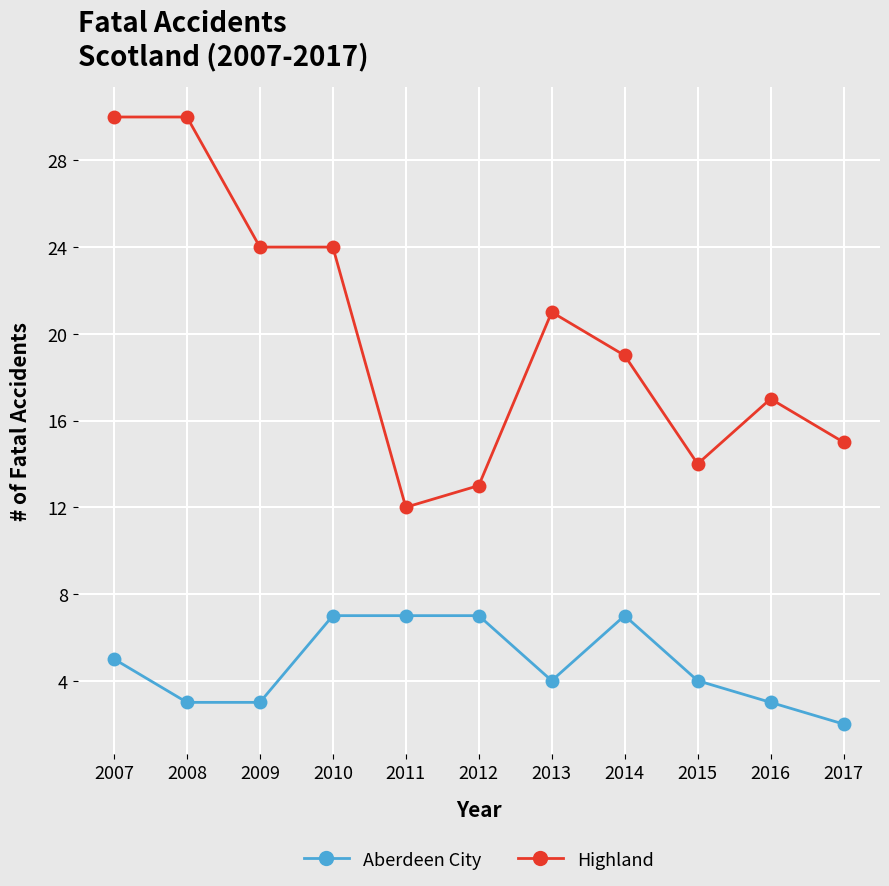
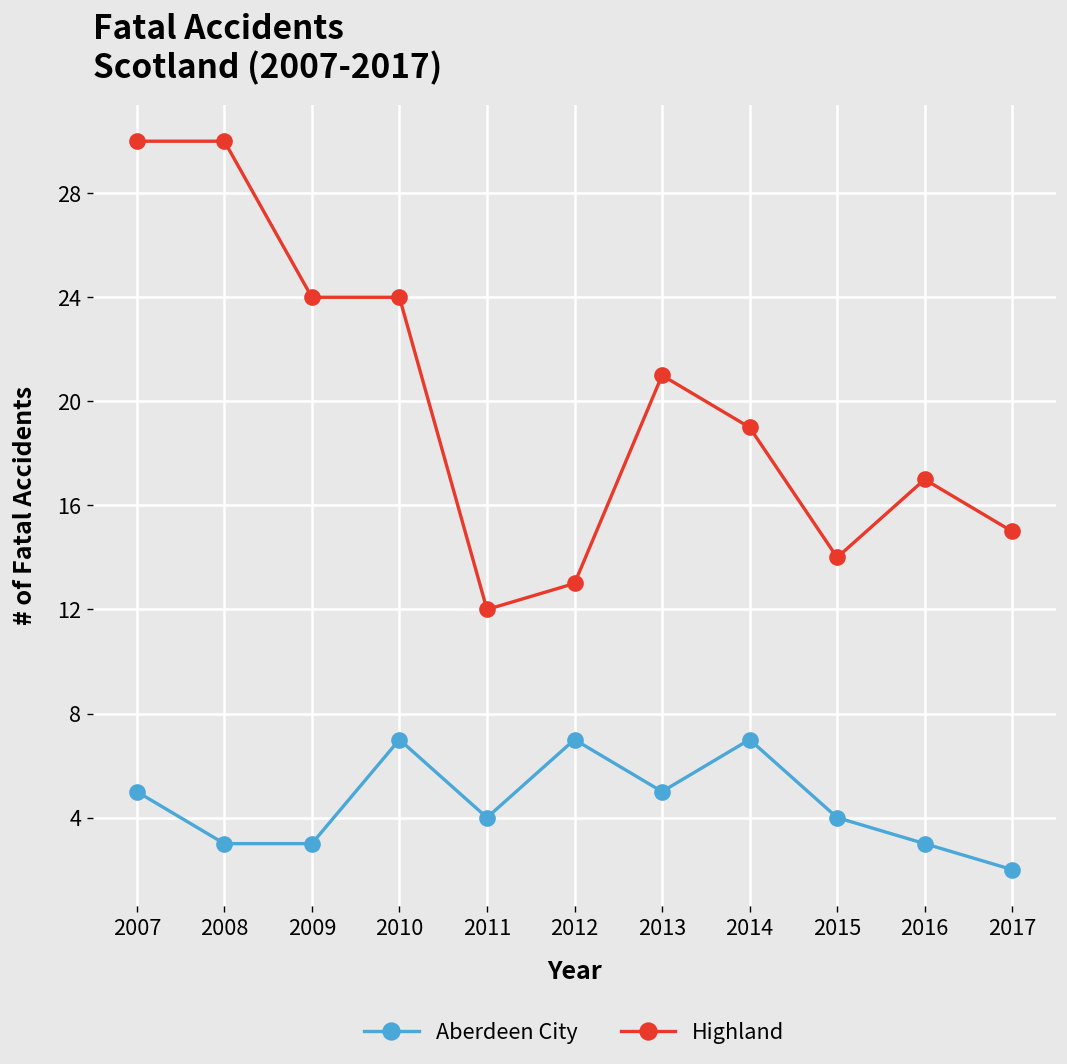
Aberdeen City, 2011: 7 -> 4
Aberdeen City, 2013: 4 -> 5
